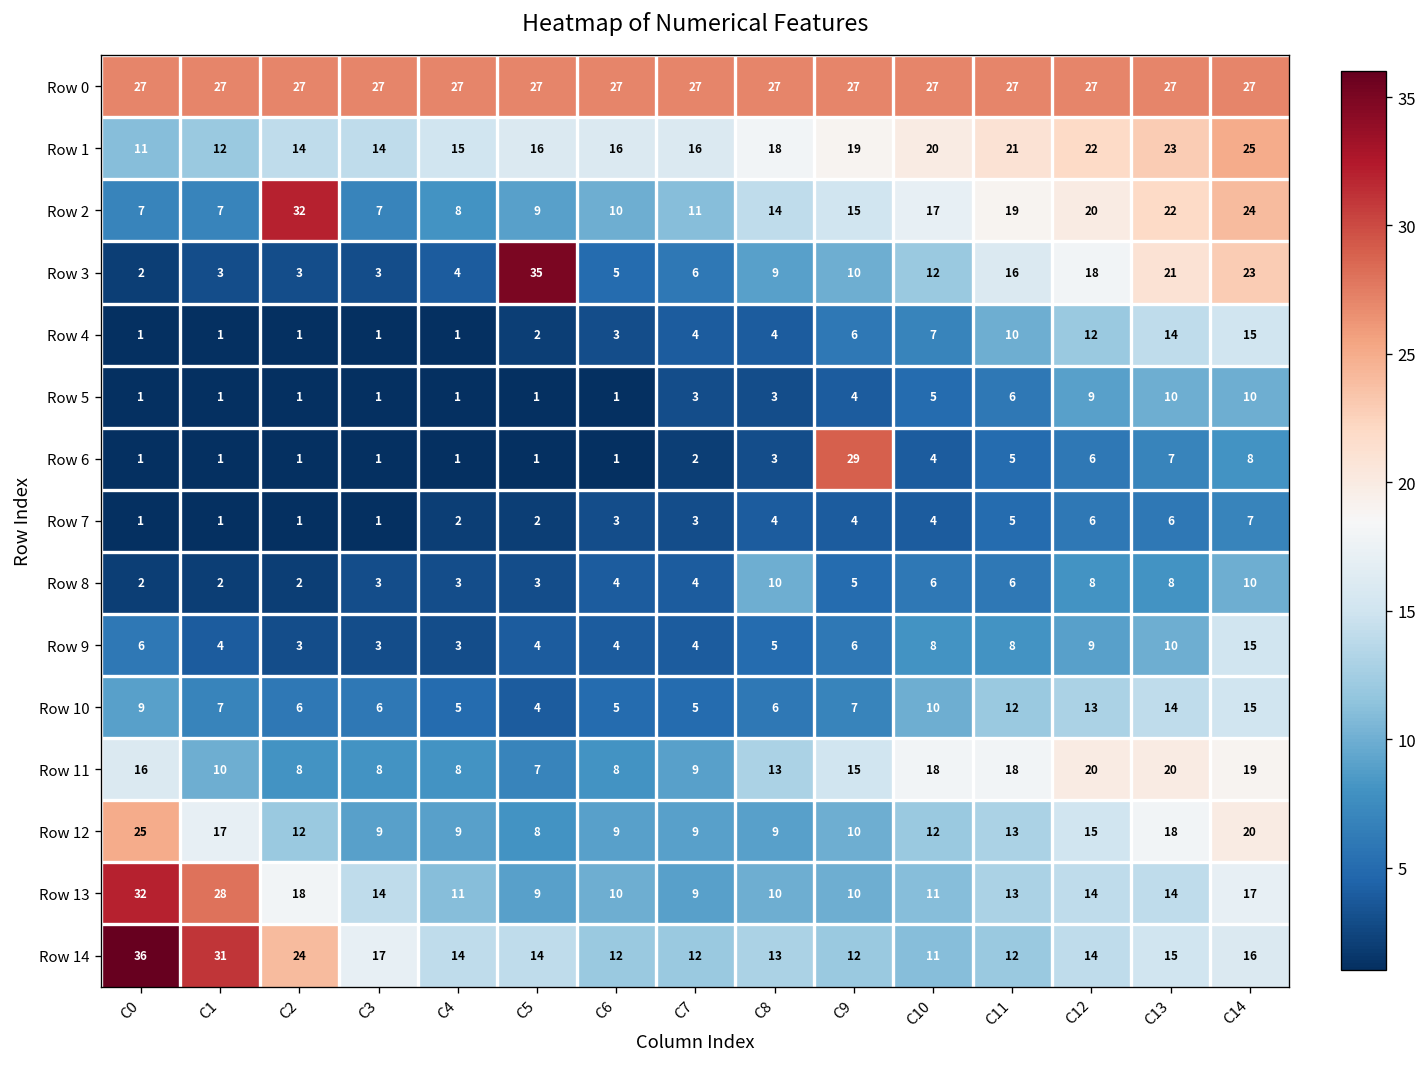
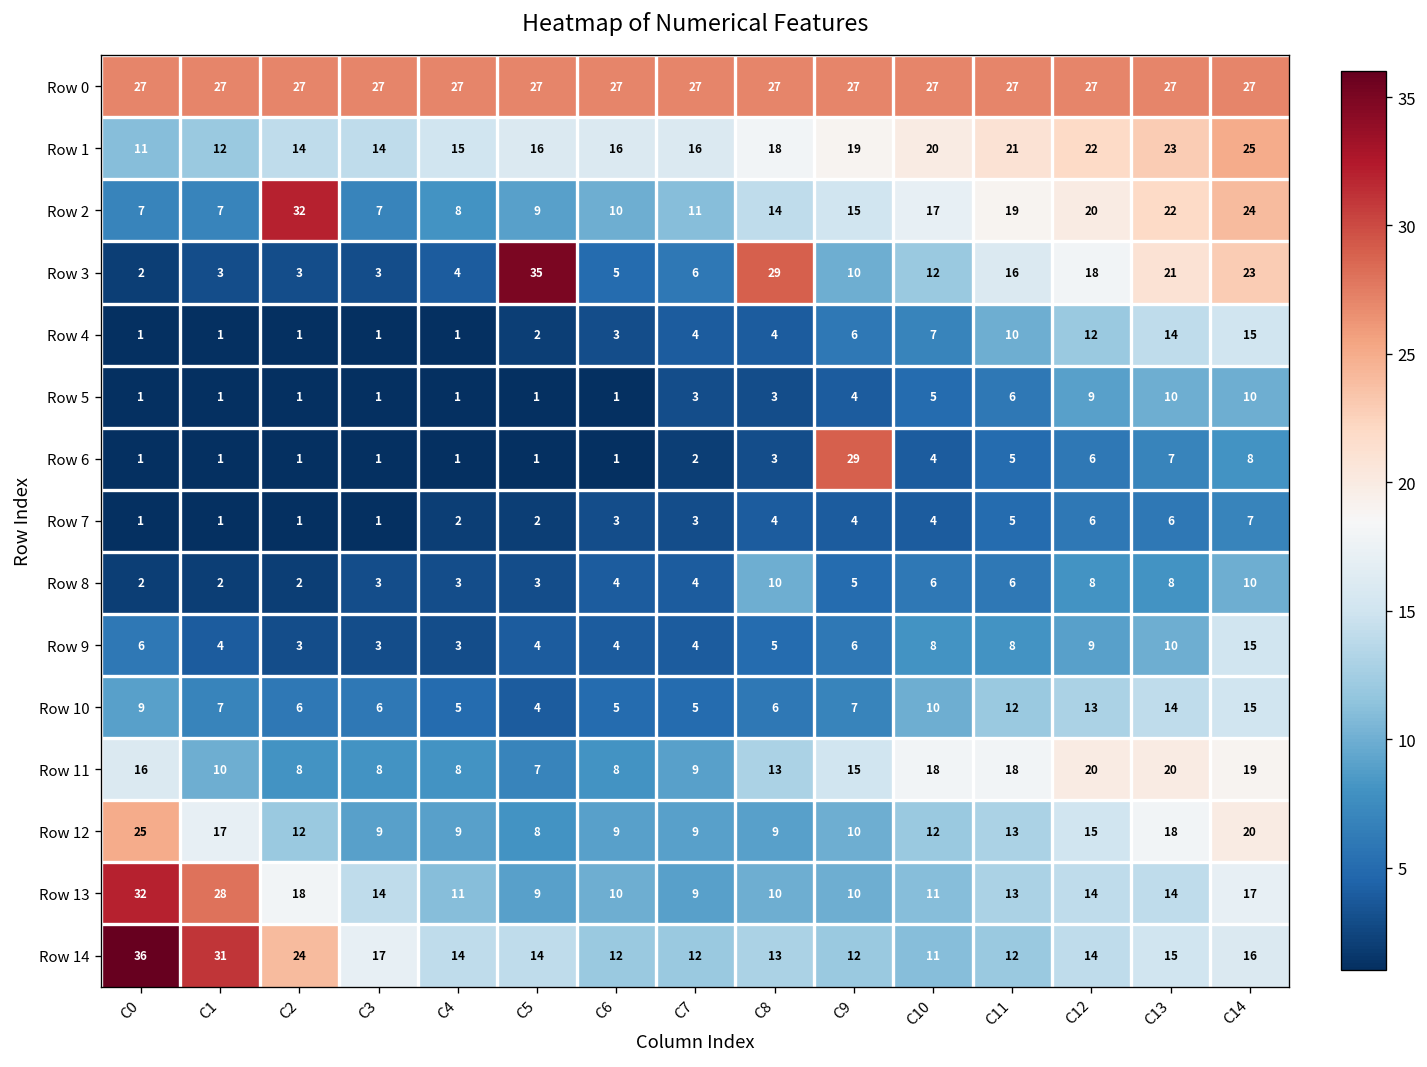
Row 3, C8: 9 -> 29
